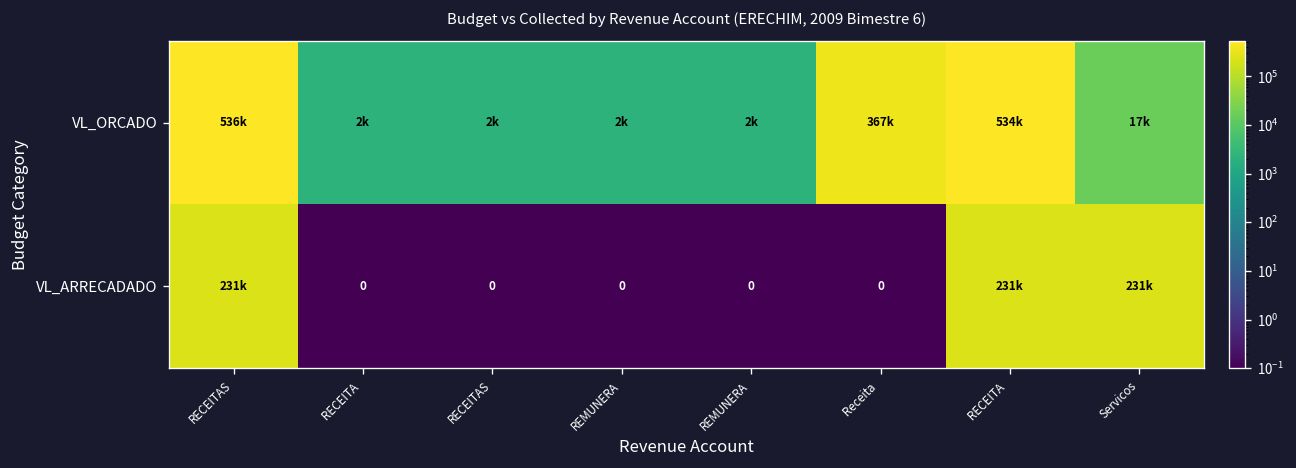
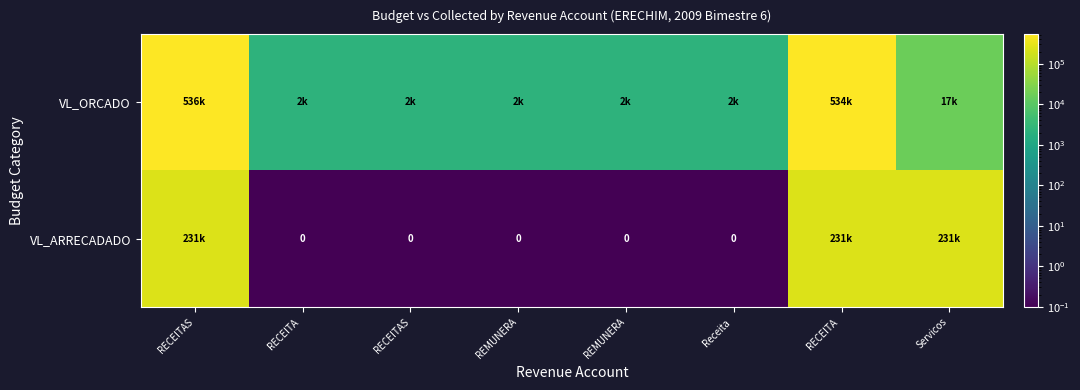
VL_ORCADO, Receita: 367k -> 2k
